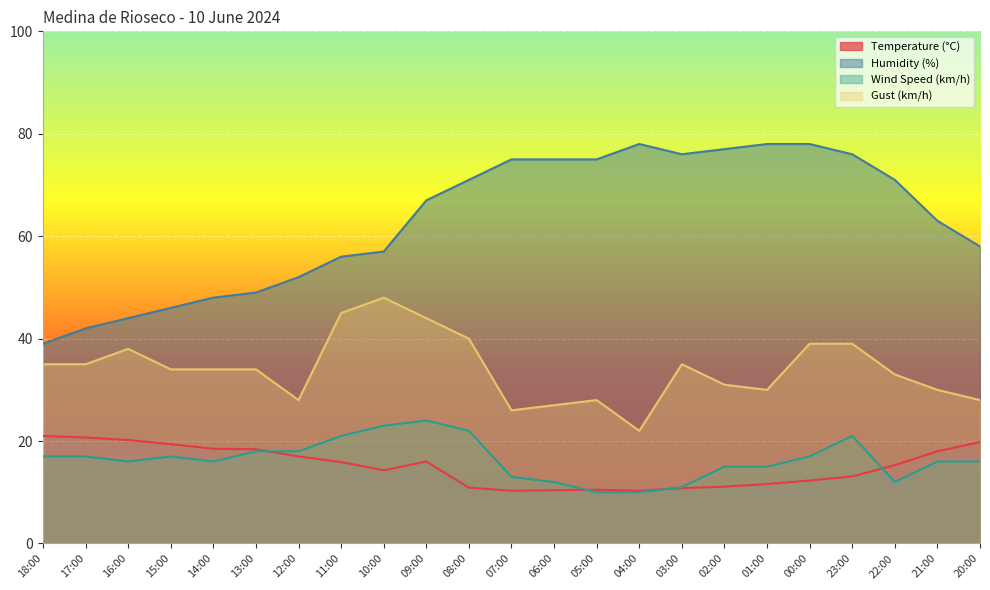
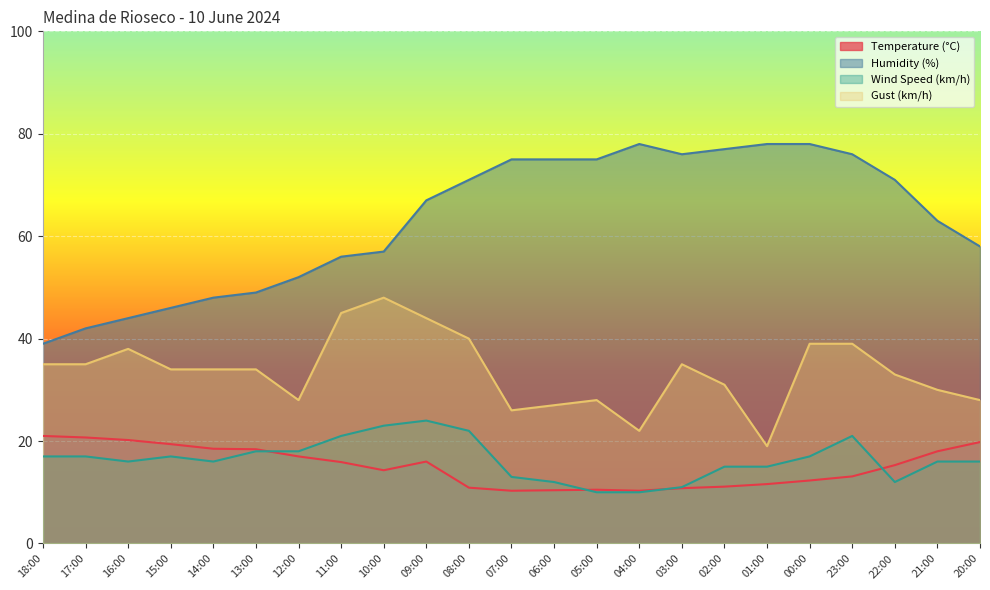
Gust (km/h), 01:00: 30 -> 19
